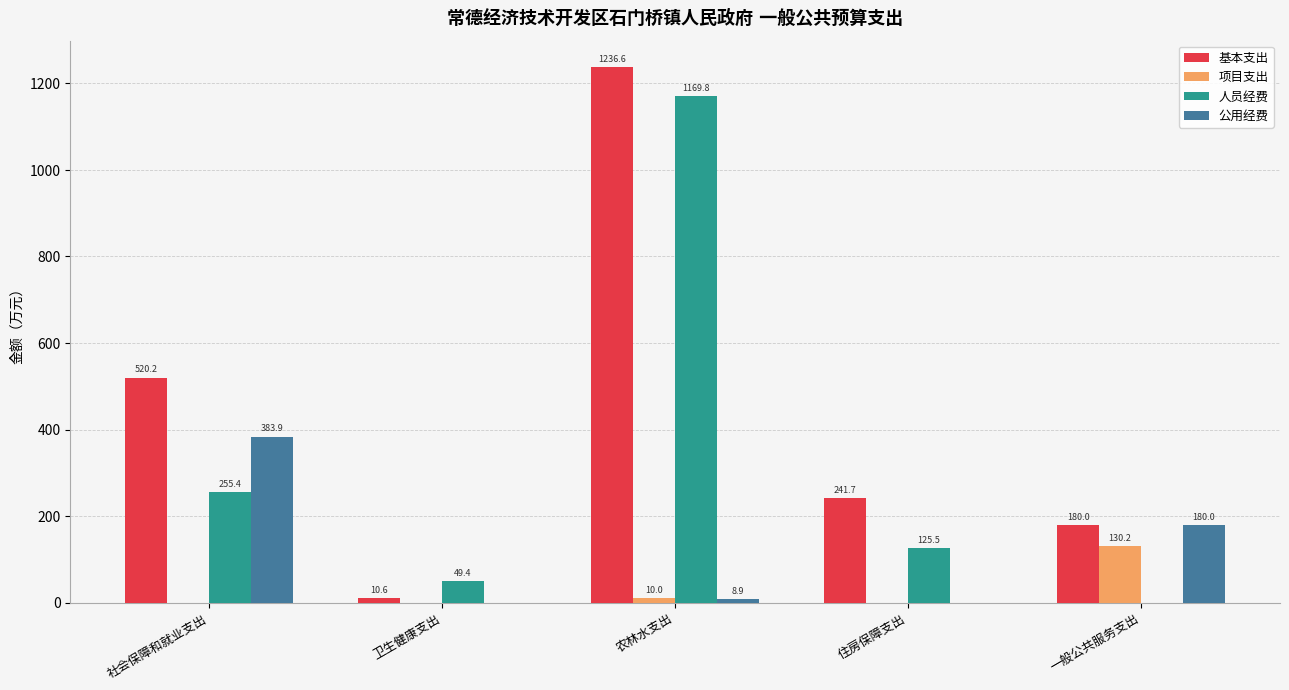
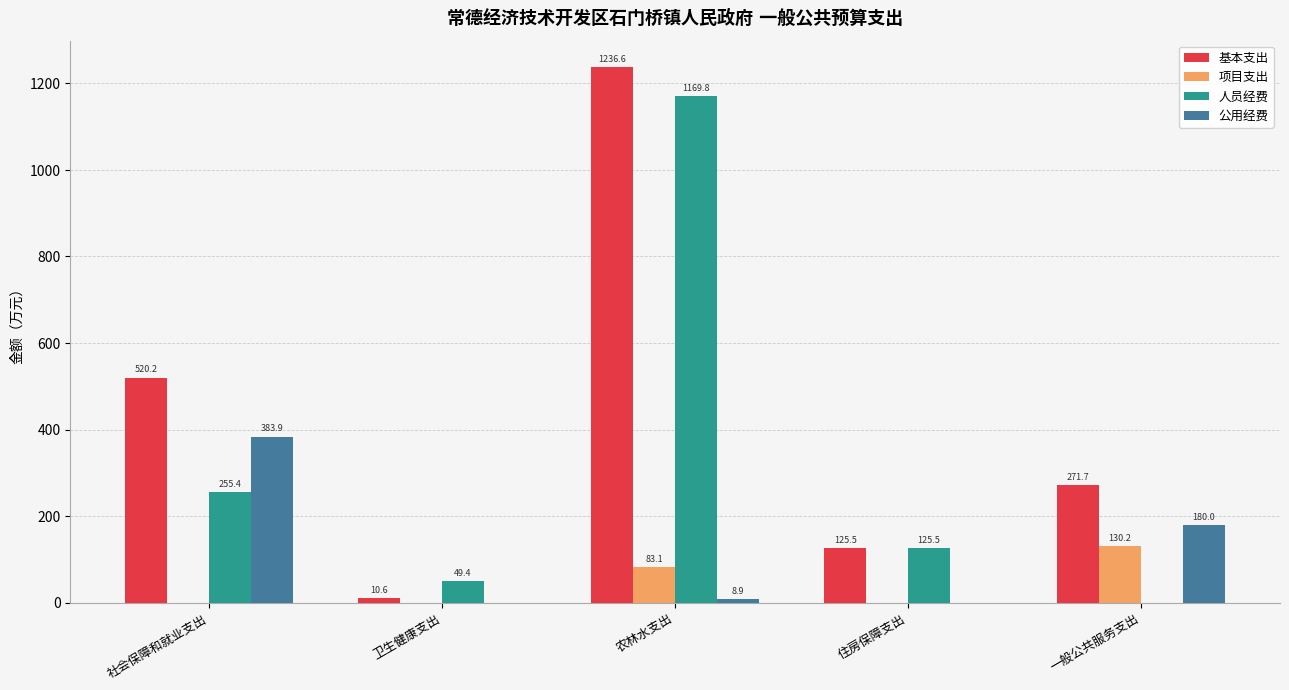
项目支出, 农林水支出: 10.0 -> 83.1
基本支出, 住房保障支出: 241.7 -> 125.5
基本支出, 一般公共服务支出: 180.0 -> 271.7
